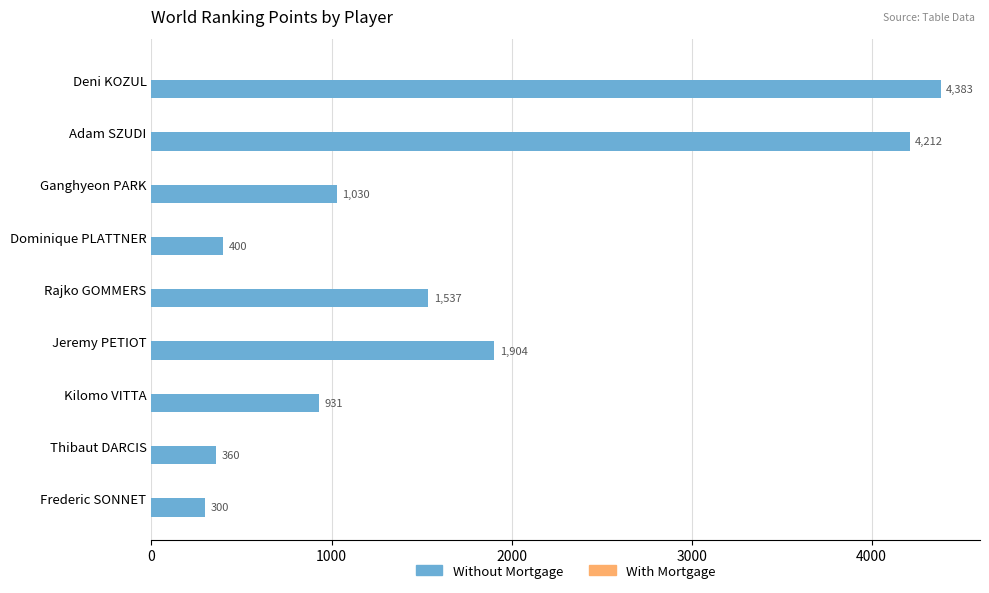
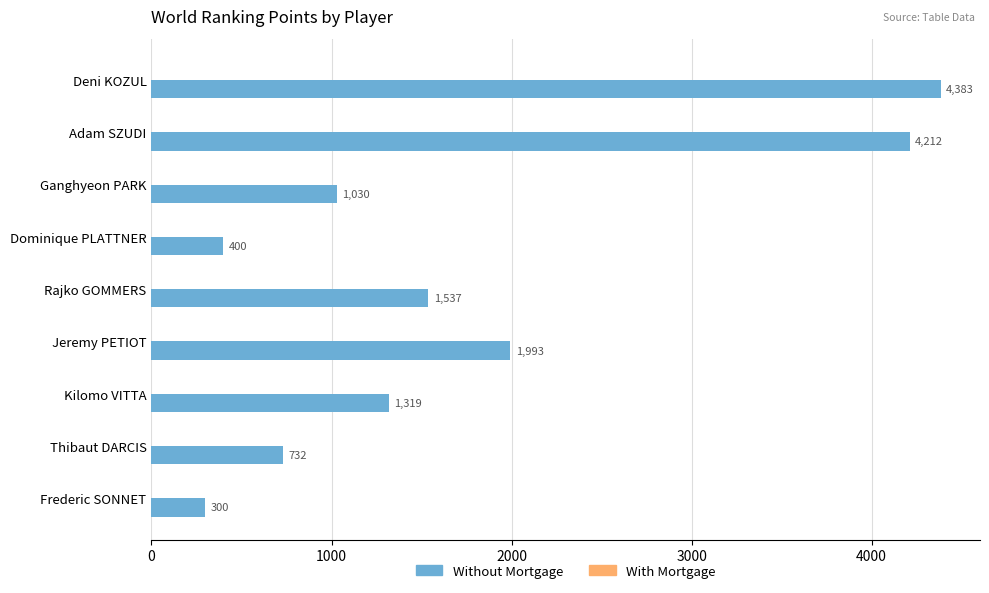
Without Mortgage, Jeremy PETIOT: 1,904 -> 1,993
Without Mortgage, Kilomo VITTA: 931 -> 1,319
Without Mortgage, Thibaut DARCIS: 360 -> 732
